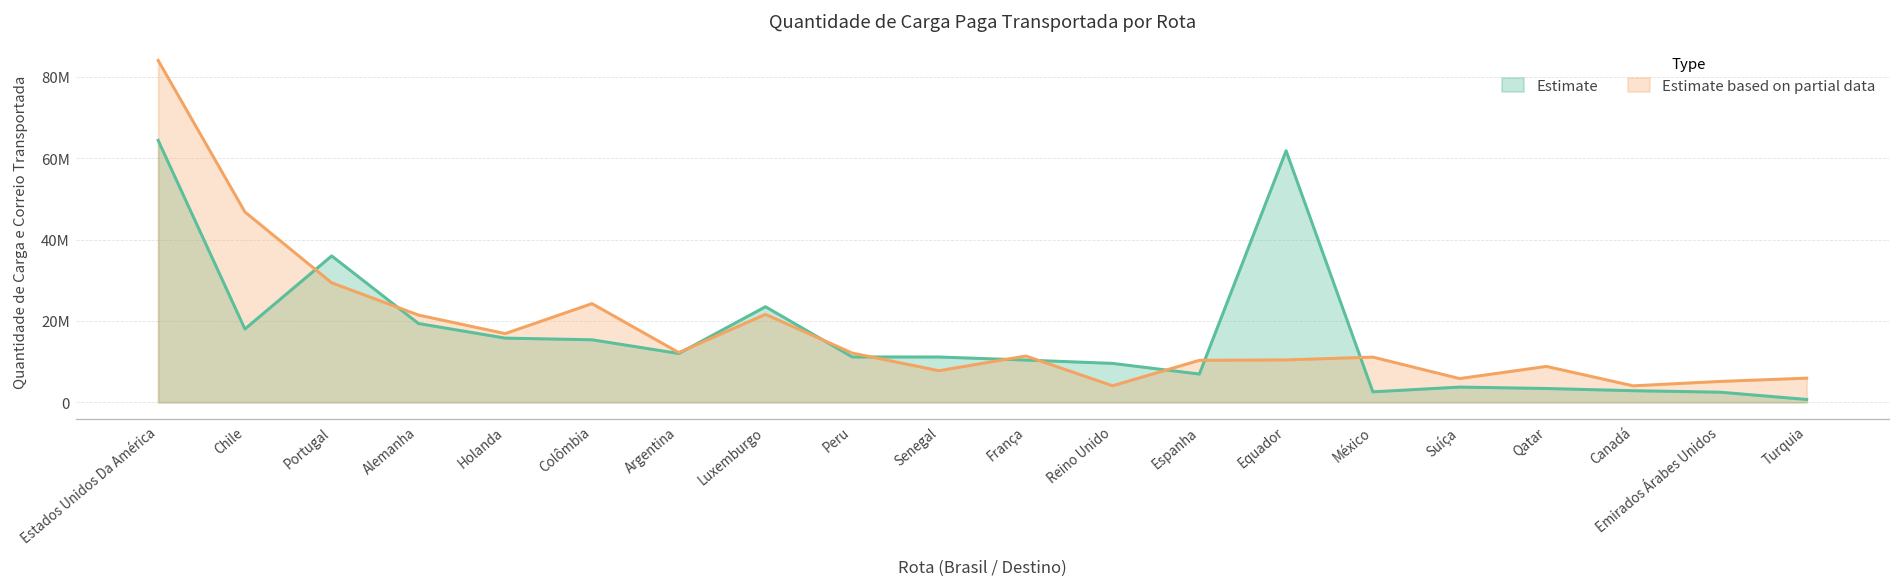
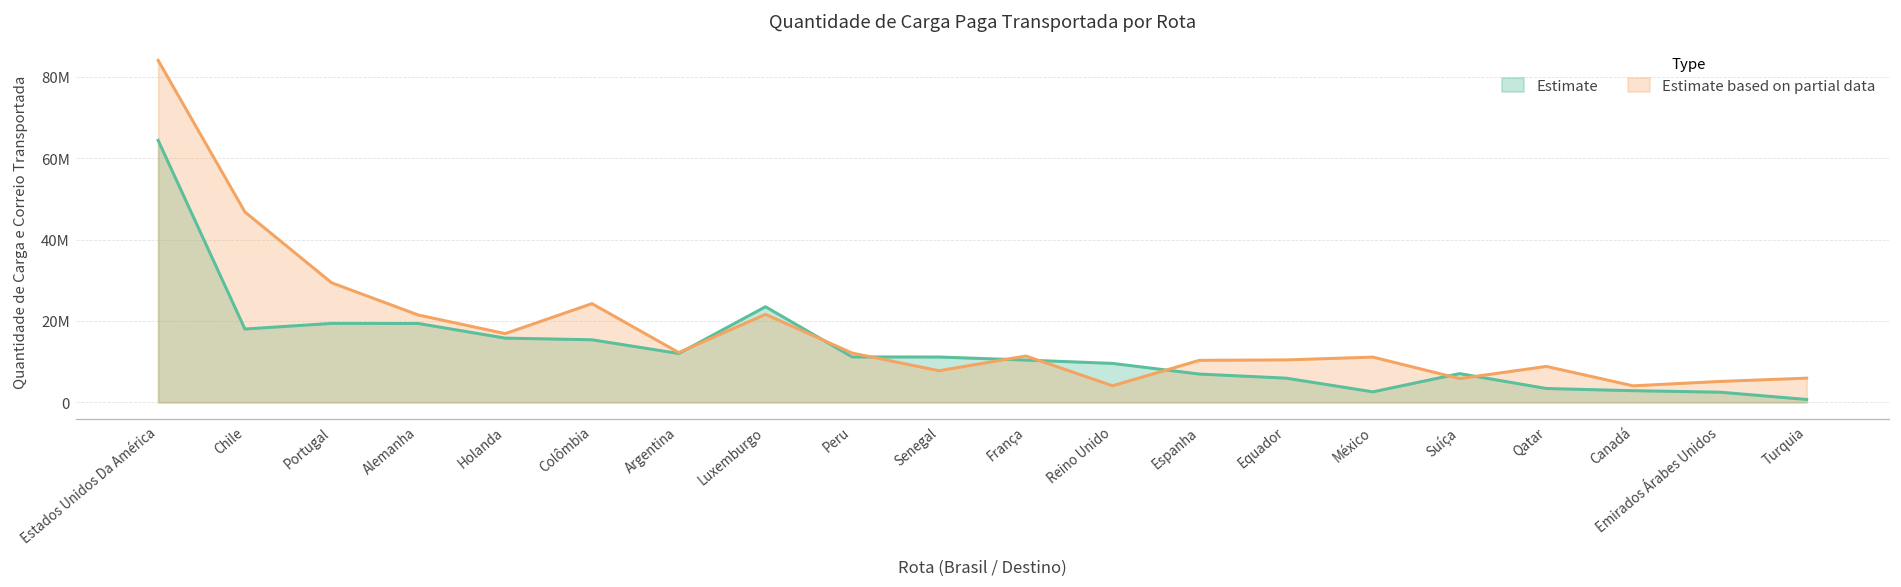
Estimate, Portugal: 36000000 -> 19000000
Estimate, Equador: 62000000 -> 6000000
Estimate, Suíça: 4000000 -> 7000000
